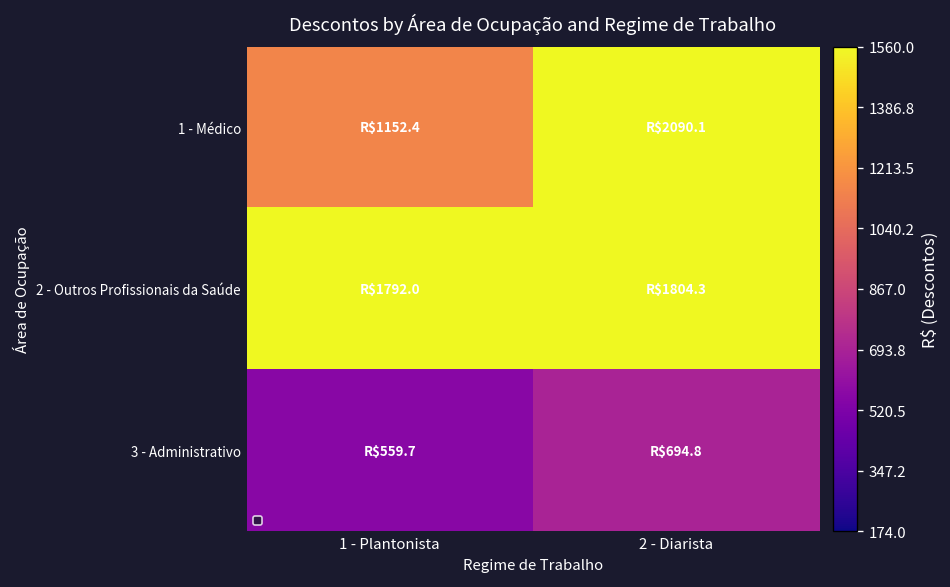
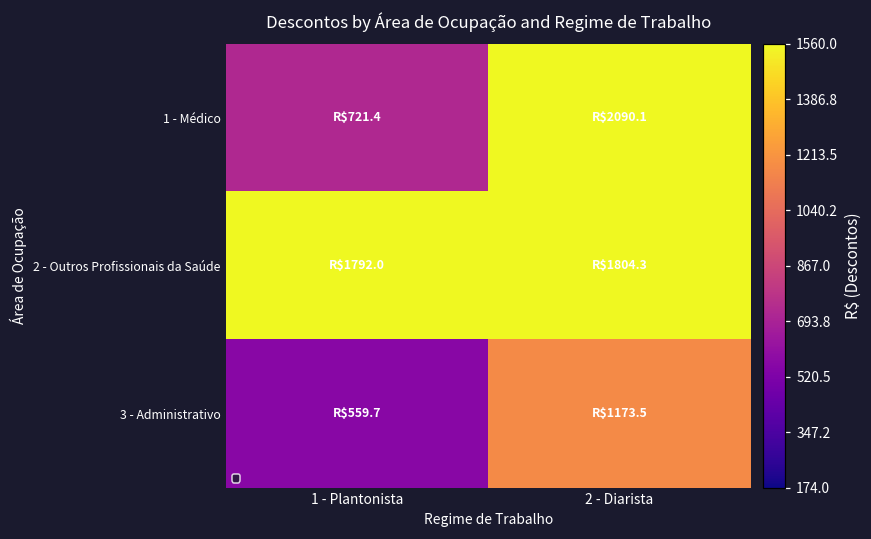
1 - Médico, 1 - Plantonista: $1152.4 -> $721.4
3 - Administrativo, 2 - Diarista: $694.8 -> $1173.5
